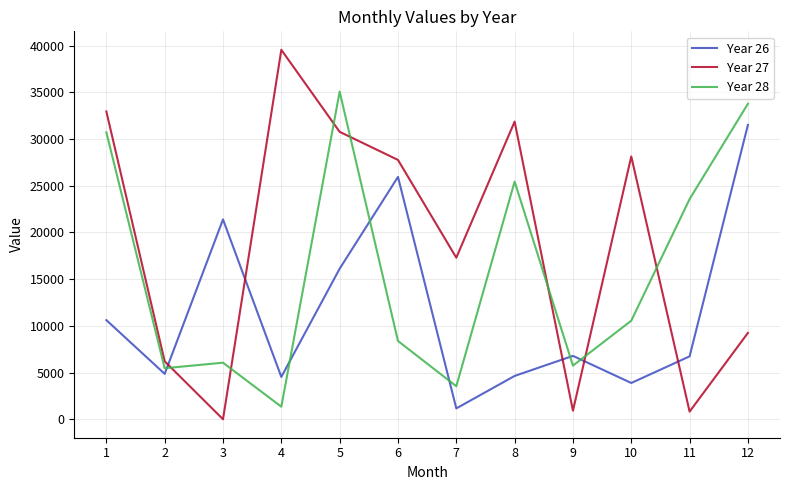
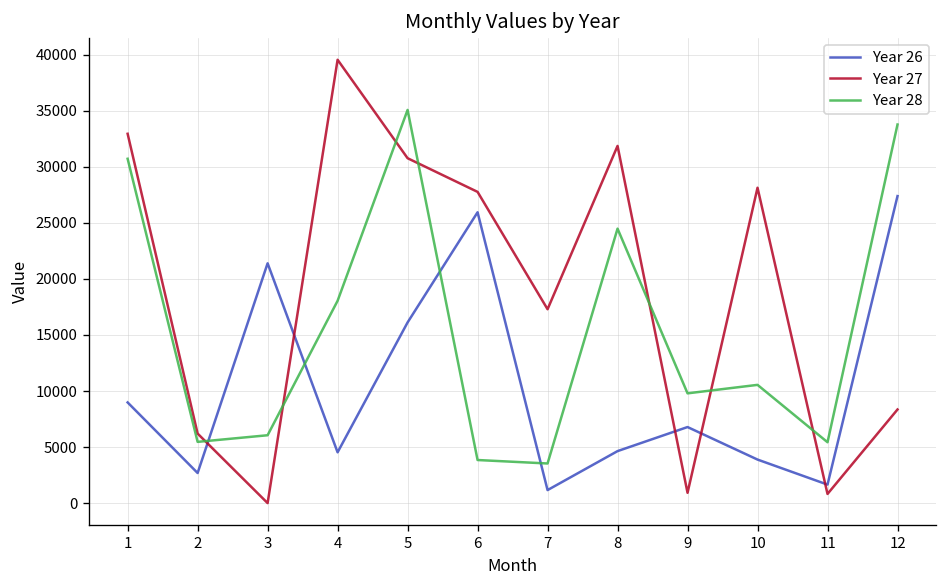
Year 26, 1: 11000 -> 9000
Year 26, 2: 5000 -> 3000
Year 28, 4: 1000 -> 18000
Year 28, 6: 8000 -> 4000
Year 28, 8: 25000 -> 24000
Year 28, 9: 6000 -> 10000
Year 26, 11: 7000 -> 2000
Year 28, 11: 24000 -> 5000
Year 26, 12: 32000 -> 27000
Year 27, 12: 9000 -> 8000
